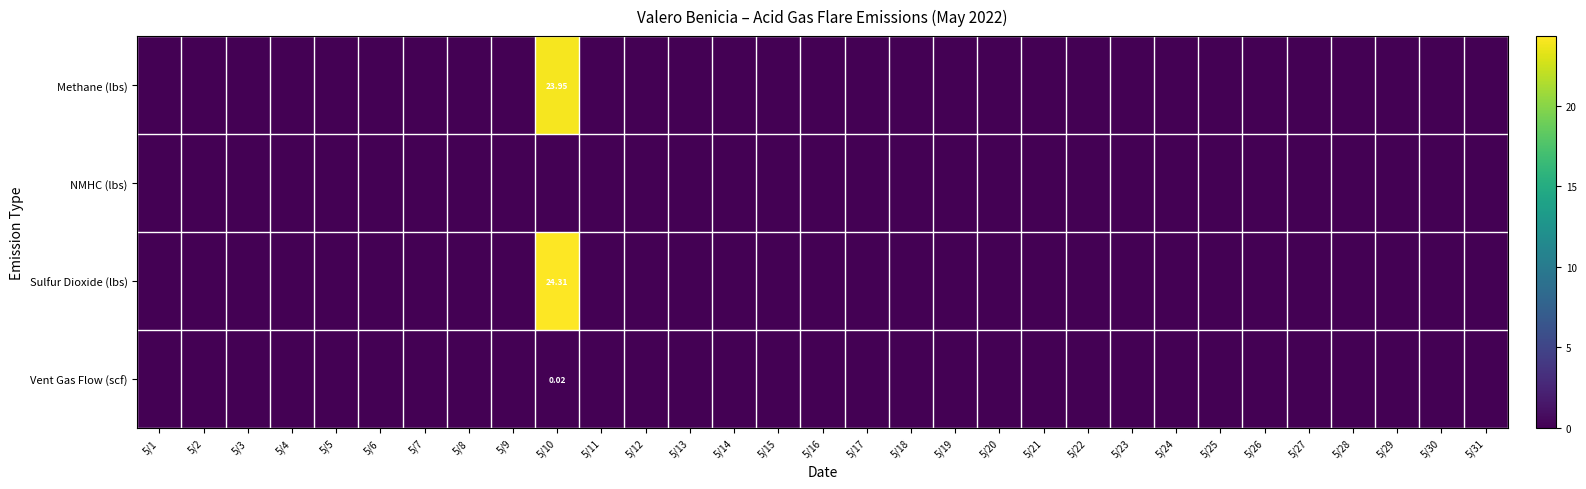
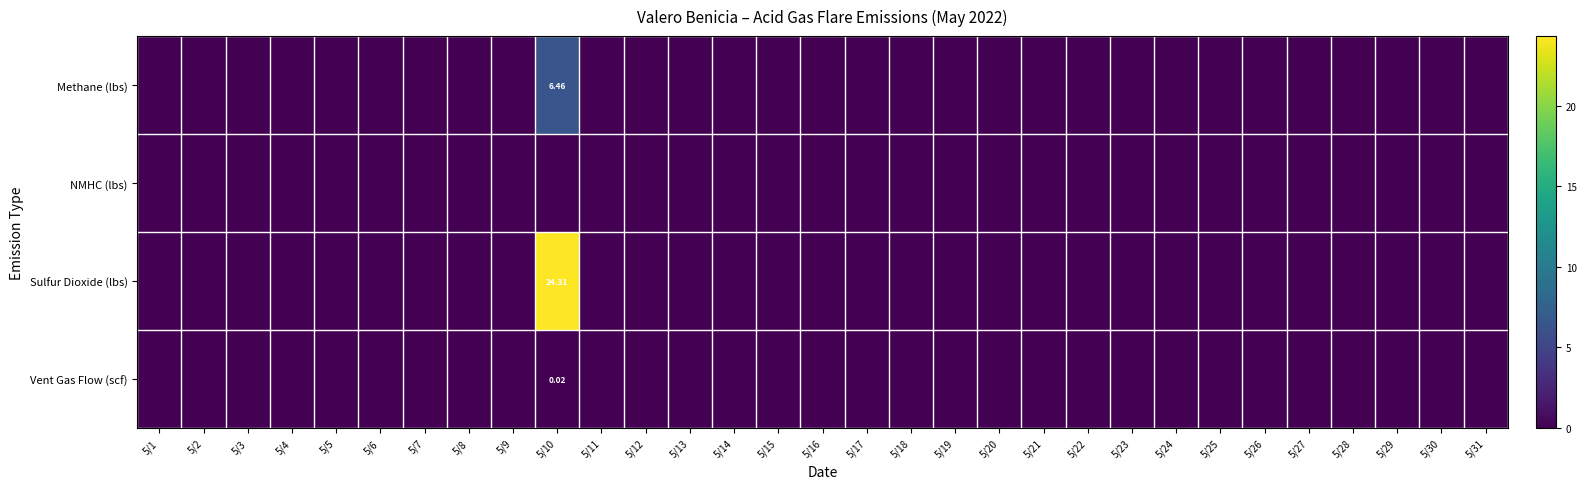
Methane (lbs), 5/10: 23.95 -> 6.46
